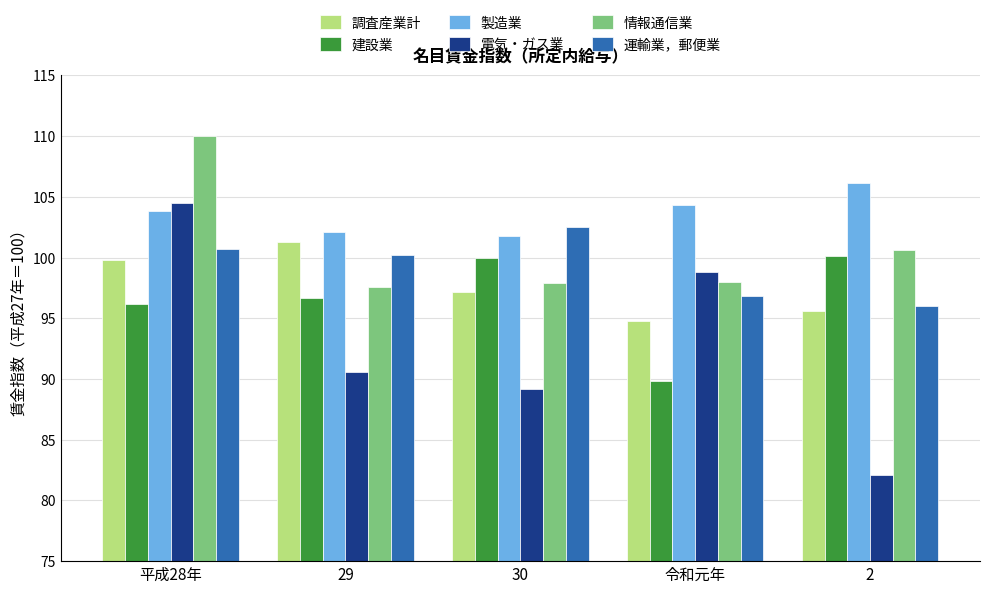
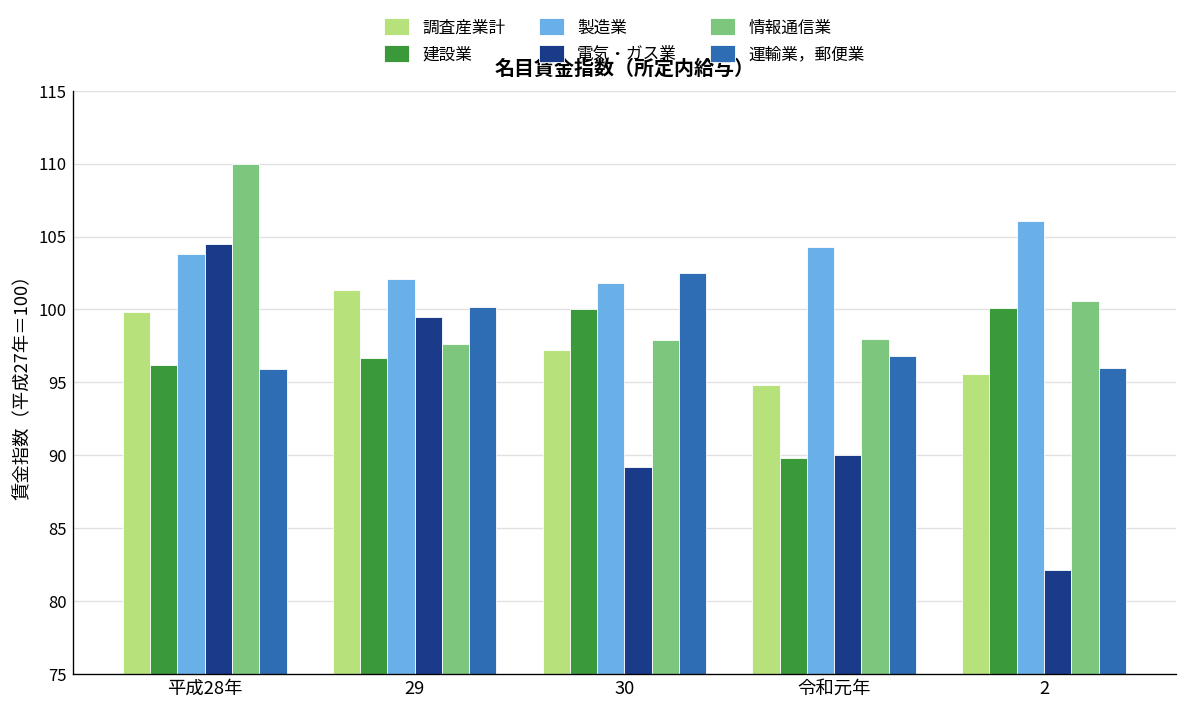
運輸業，郵便業, 平成28年: 100.7 -> 95.9
電気・ガス業, 29: 90.6 -> 99.5
電気・ガス業, 令和元年: 98.8 -> 90.0
